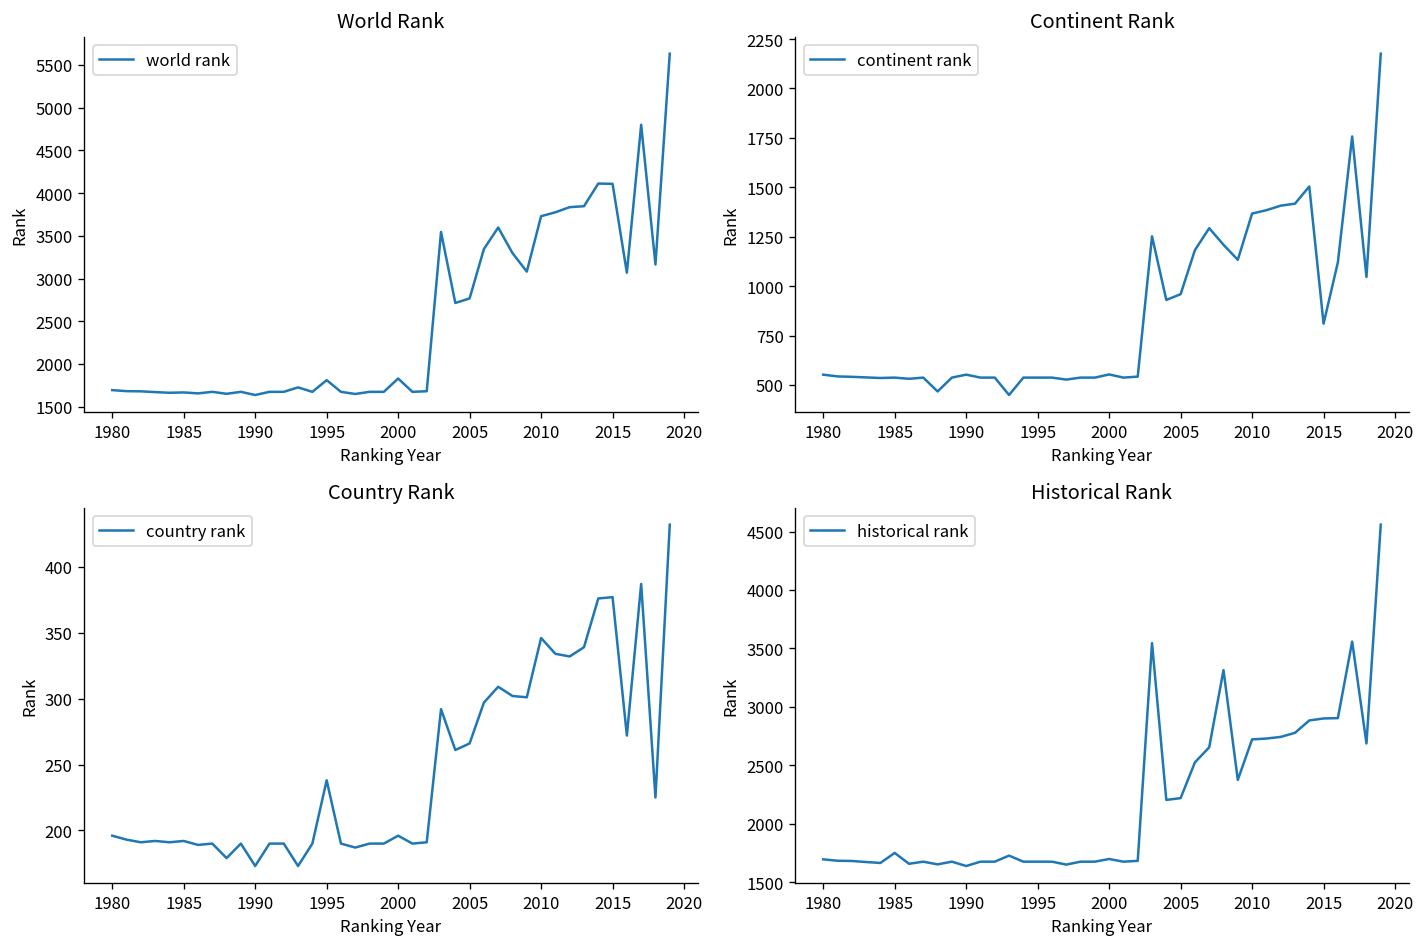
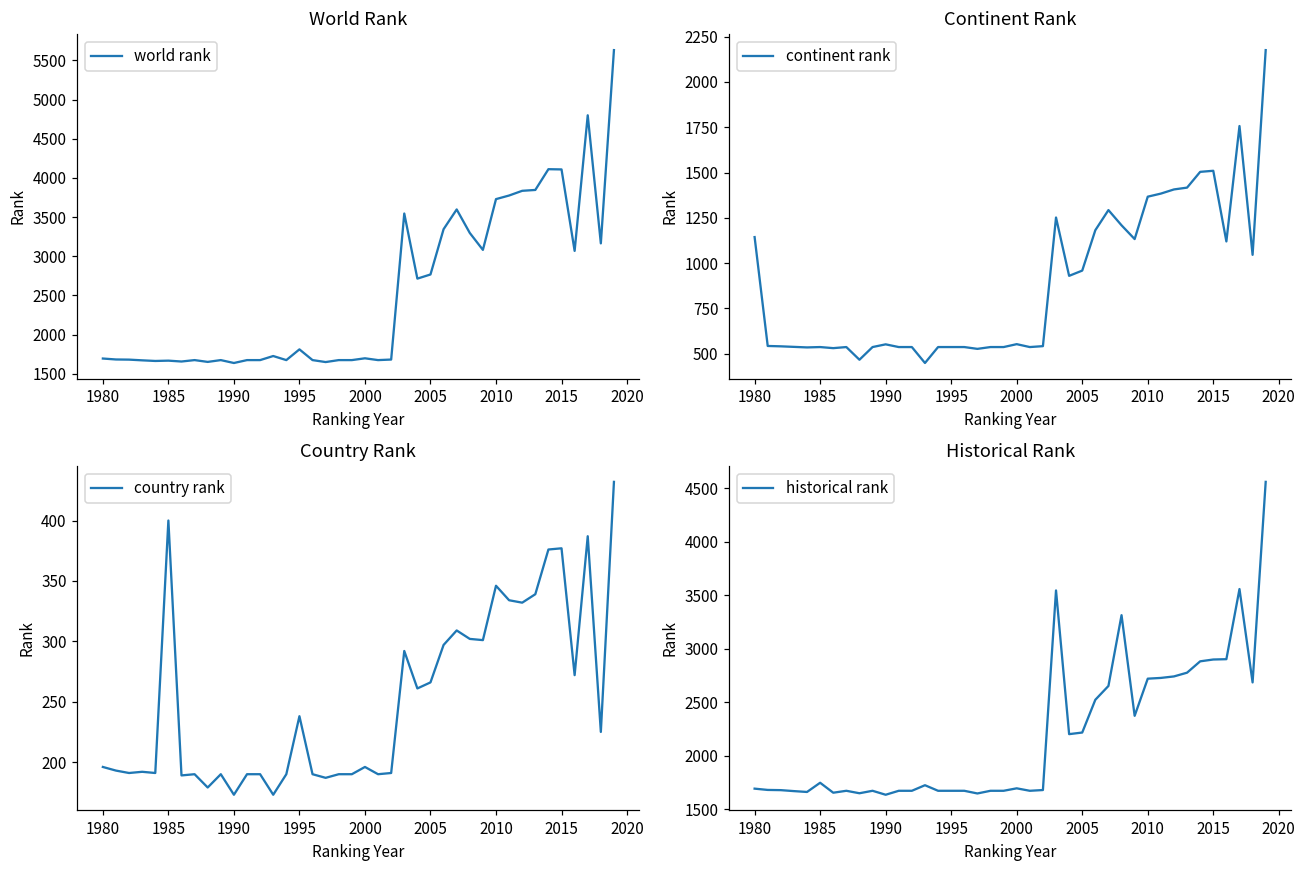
World Rank, 2000: 1800 -> 1700
Continent Rank, 1980: 550 -> 1140
Continent Rank, 2015: 810 -> 1510
Country Rank, 1985: 192 -> 400
